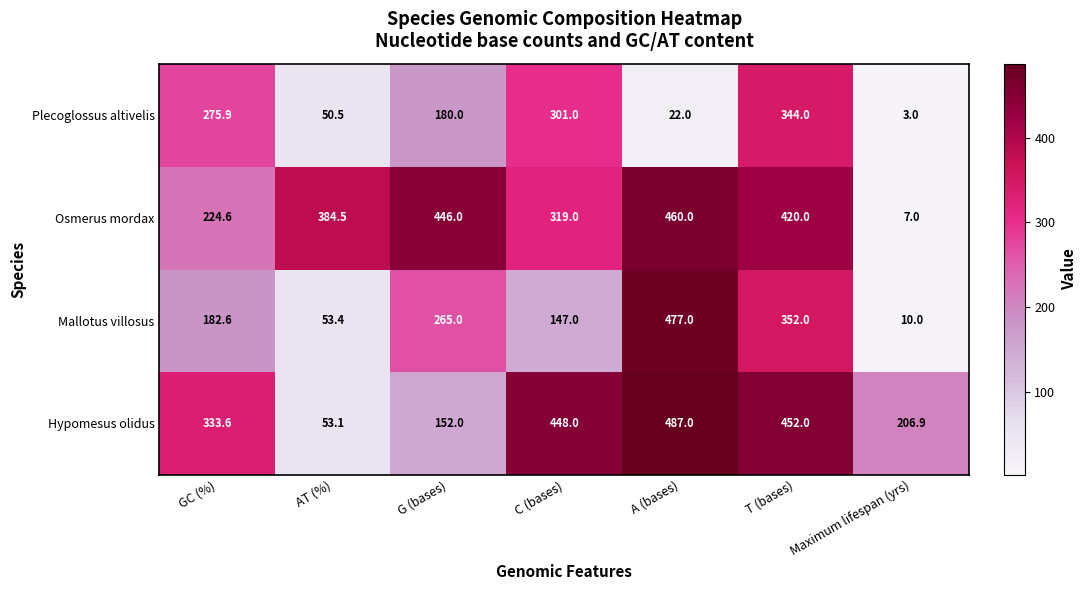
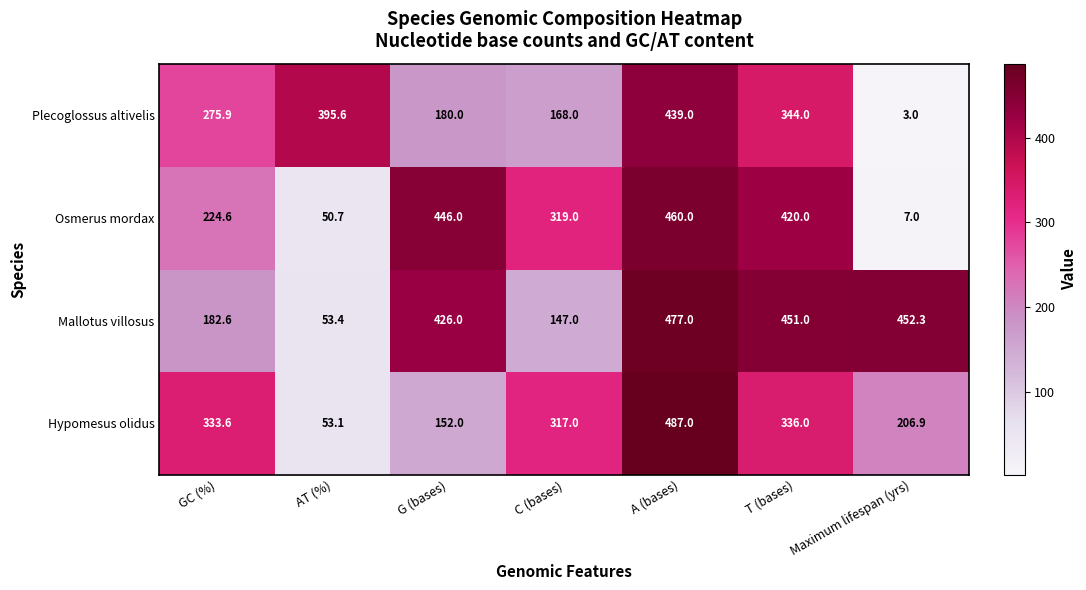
Plecoglossus altivelis, AT (%): 50.5 -> 395.6
Plecoglossus altivelis, C (bases): 301.0 -> 168.0
Plecoglossus altivelis, A (bases): 22.0 -> 439.0
Osmerus mordax, AT (%): 384.5 -> 50.7
Mallotus villosus, G (bases): 265.0 -> 426.0
Mallotus villosus, T (bases): 352.0 -> 451.0
Mallotus villosus, Maximum lifespan (yrs): 10.0 -> 452.3
Hypomesus olidus, C (bases): 448.0 -> 317.0
Hypomesus olidus, T (bases): 452.0 -> 336.0
